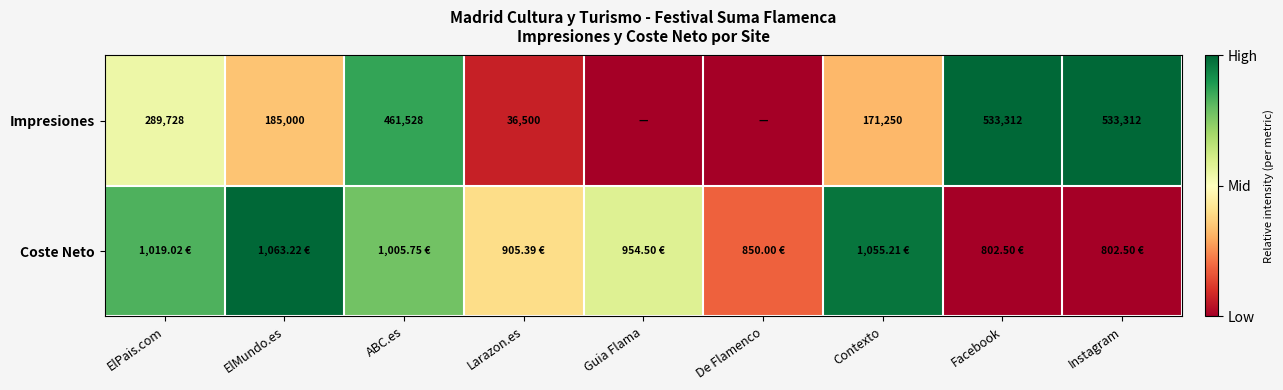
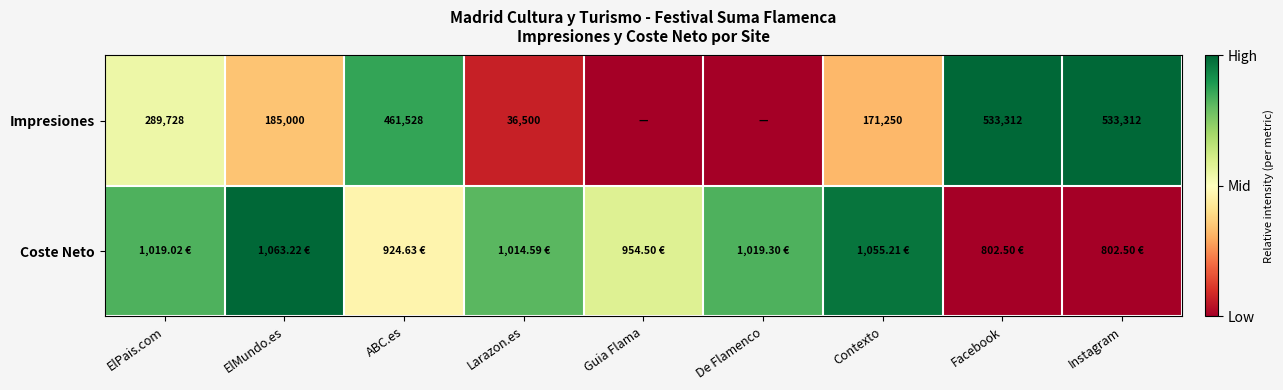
Coste Neto, ABC.es: 1,005.75 -> 924.63
Coste Neto, Larazon.es: 905.39 -> 1,014.59
Coste Neto, De Flamenco: 850.00 -> 1,019.30
